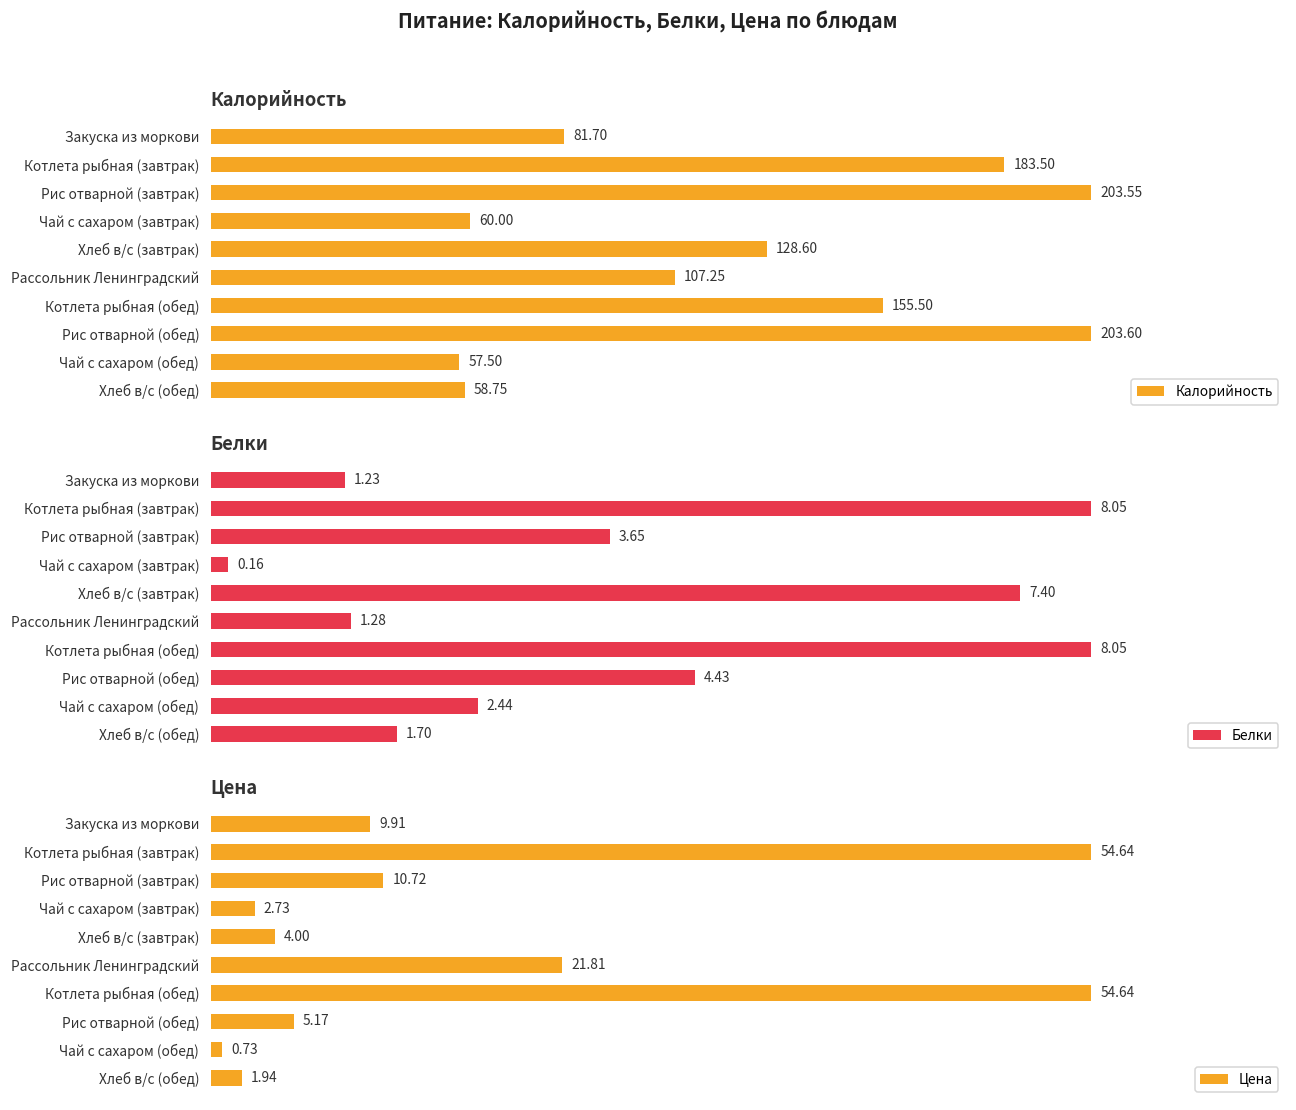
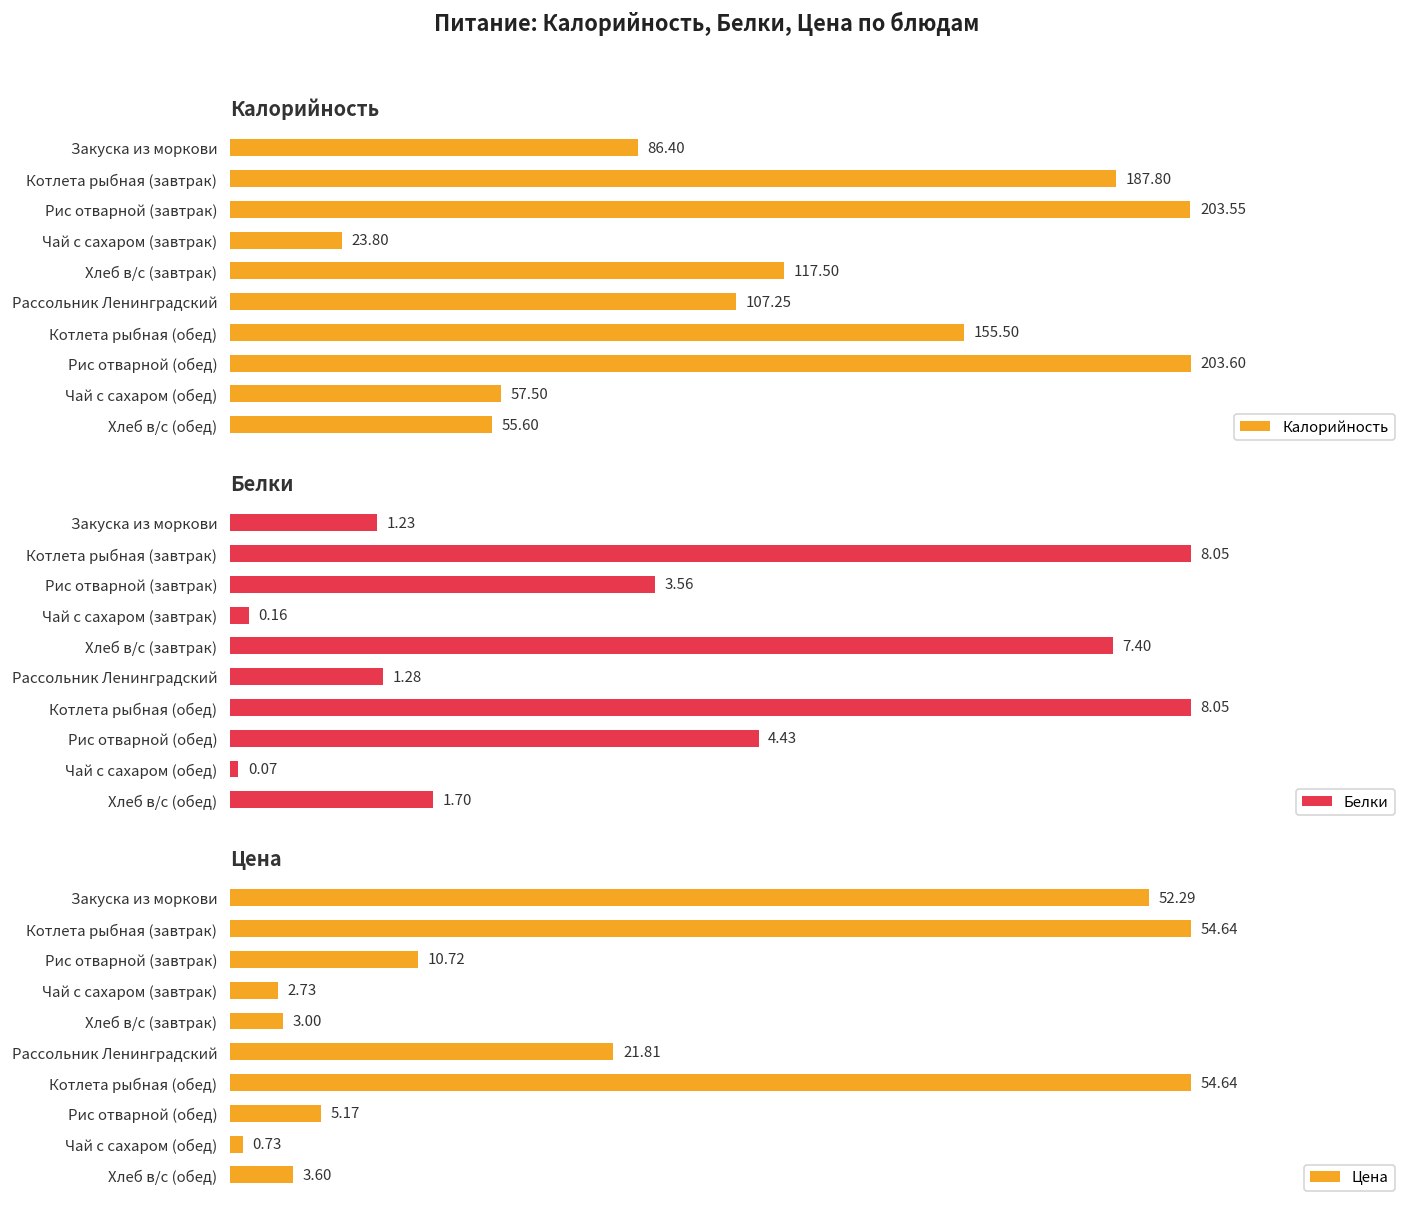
Калорийность, Закуска из моркови: 81.70 -> 86.40
Калорийность, Котлета рыбная (завтрак): 183.50 -> 187.80
Калорийность, Чай с сахаром (завтрак): 60.00 -> 23.80
Калорийность, Хлеб в/с (завтрак): 128.60 -> 117.50
Калорийность, Хлеб в/с (обед): 58.75 -> 55.60
Белки, Рис отварной (завтрак): 3.65 -> 3.56
Белки, Чай с сахаром (обед): 2.44 -> 0.07
Цена, Закуска из моркови: 9.91 -> 52.29
Цена, Хлеб в/с (завтрак): 4.00 -> 3.00
Цена, Хлеб в/с (обед): 1.94 -> 3.60
